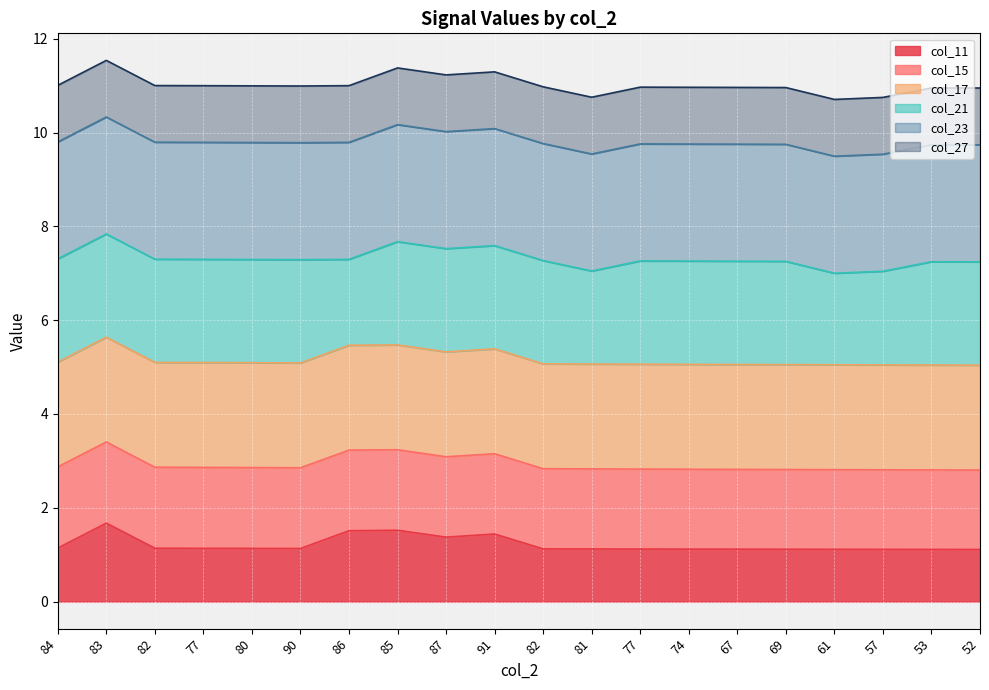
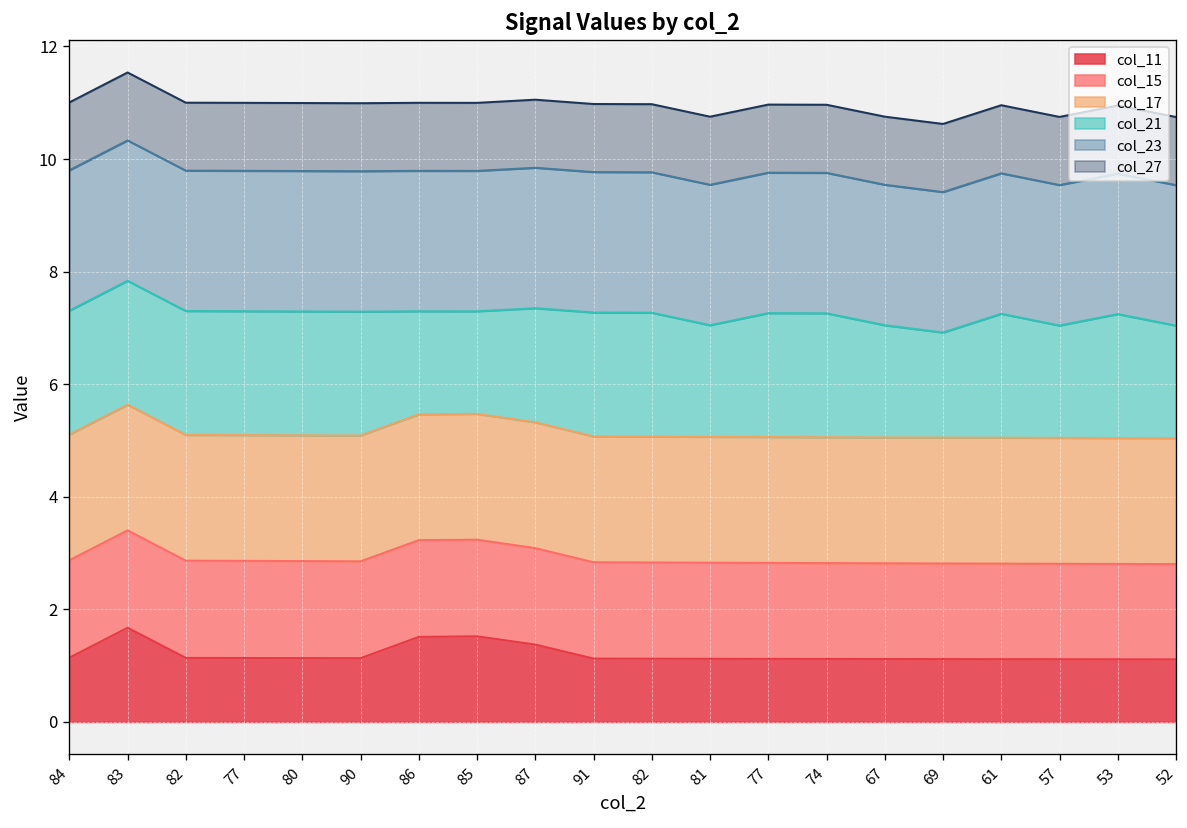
col_21, 85: 2.2 -> 1.8
col_21, 87: 2.2 -> 2.0
col_11, 91: 1.4 -> 1.1
col_21, 67: 2.2 -> 2.0
col_21, 69: 2.2 -> 1.9
col_21, 61: 2.0 -> 2.2
col_21, 52: 2.2 -> 2.0
